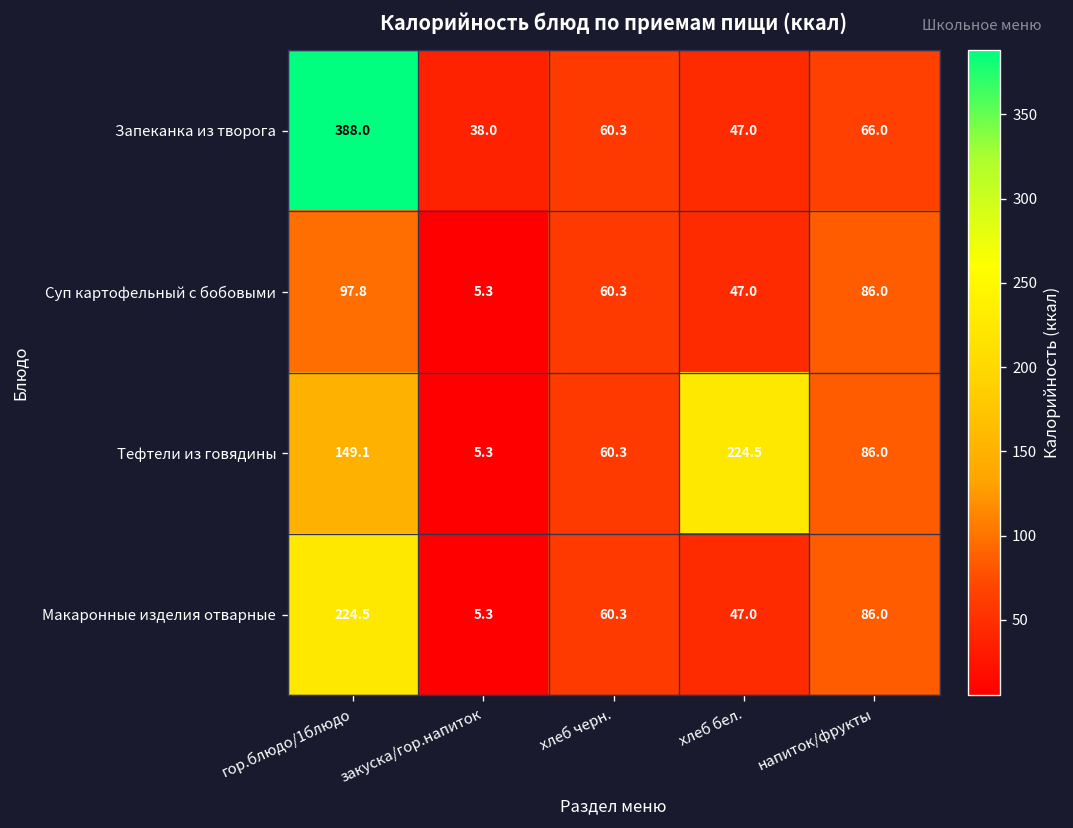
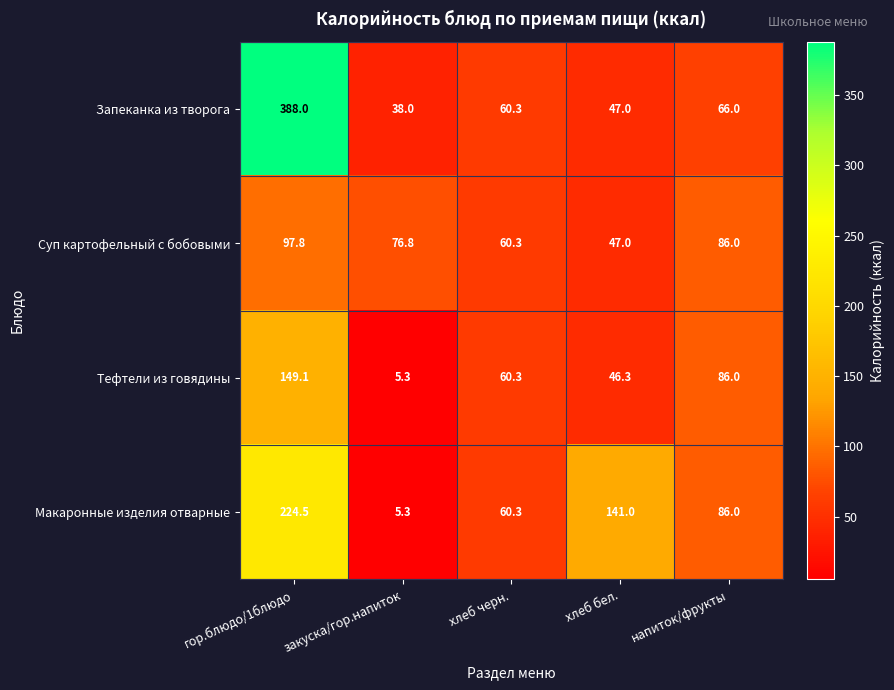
Суп картофельный с бобовыми, закуска/гор.напиток: 5.3 -> 76.8
Тефтели из говядины, хлеб бел.: 224.5 -> 46.3
Макаронные изделия отварные, хлеб бел.: 47.0 -> 141.0
